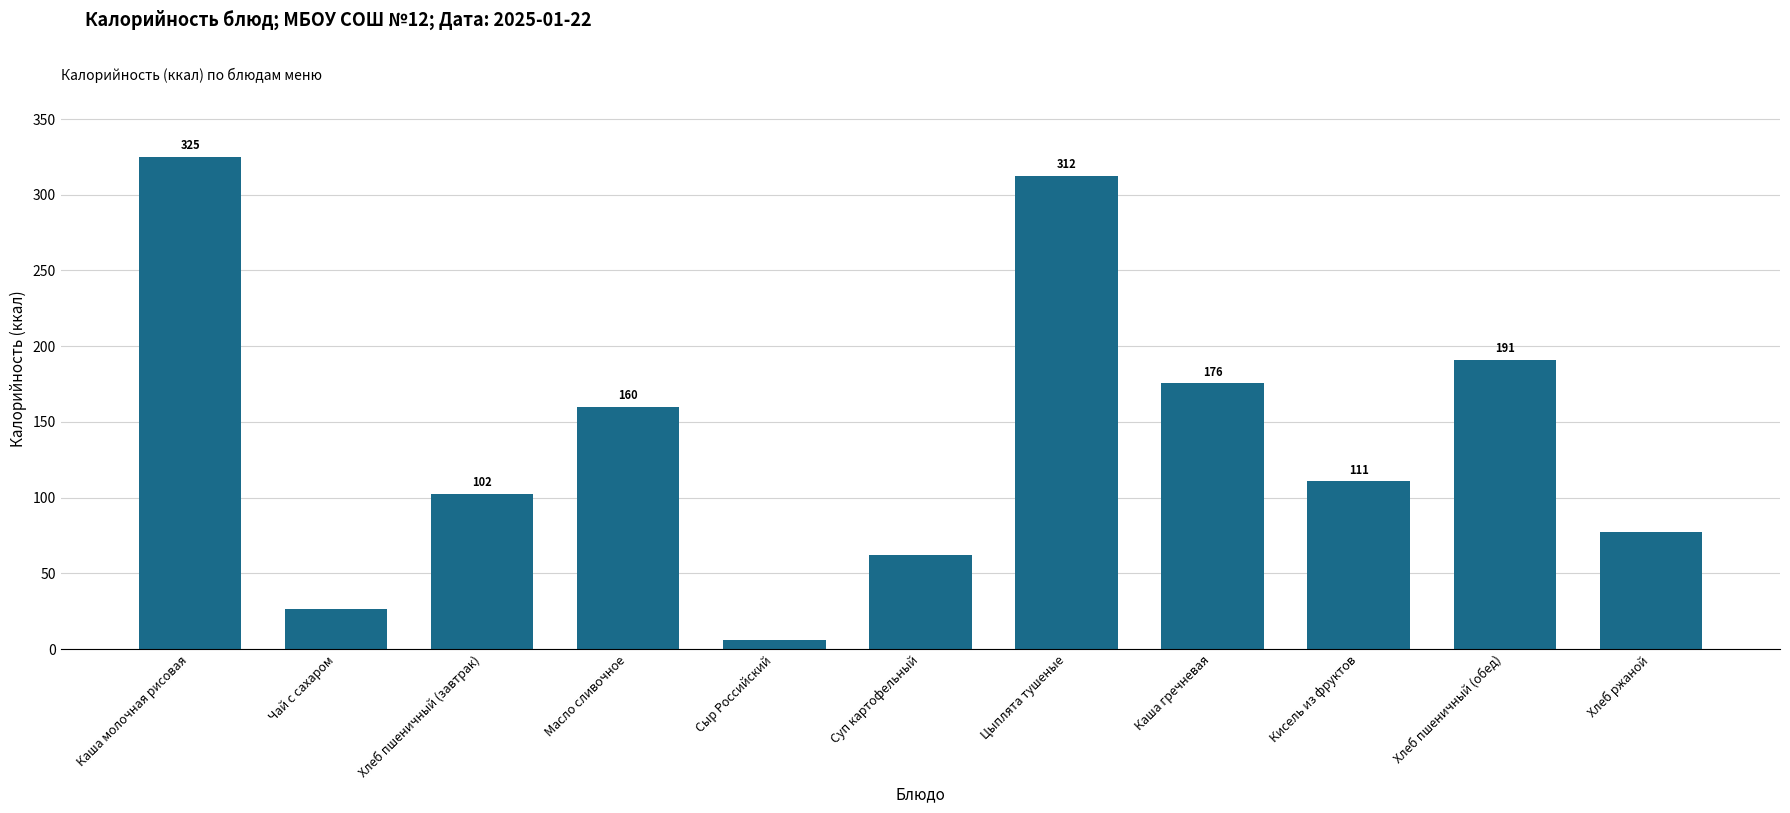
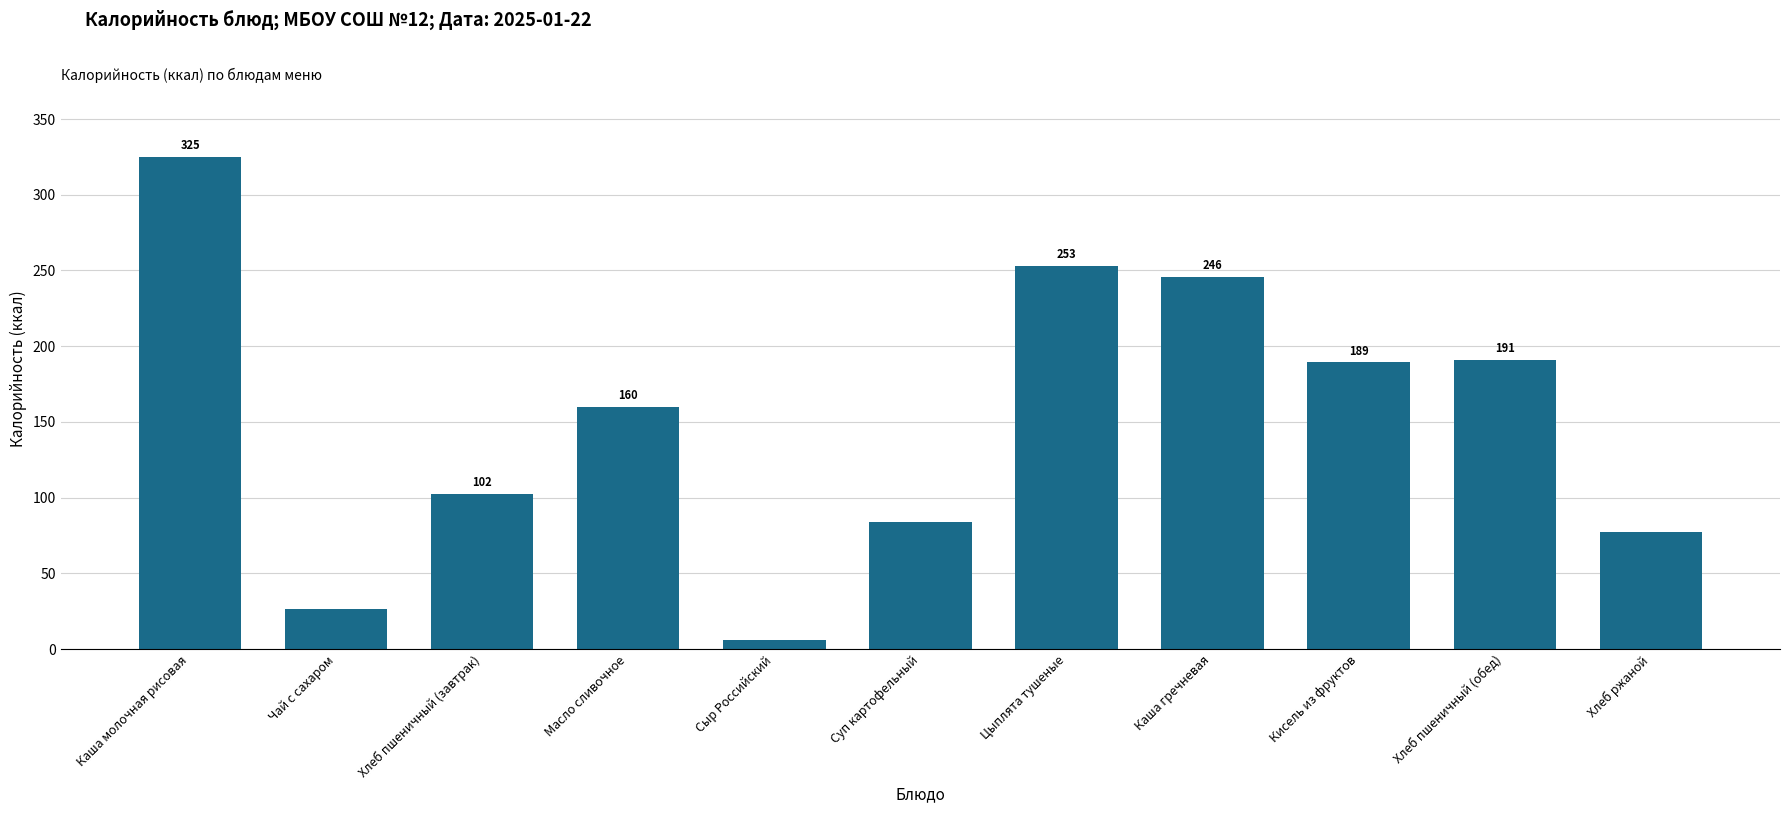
Суп картофельный: 62 -> 84
Цыплята тушеные: 312 -> 253
Каша гречневая: 176 -> 246
Кисель из фруктов: 111 -> 189
